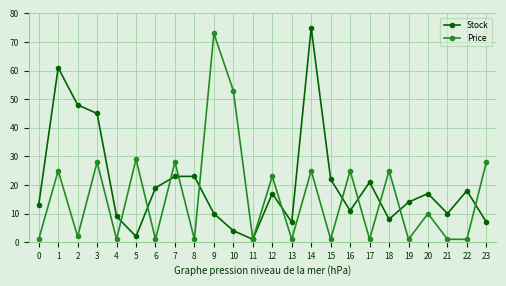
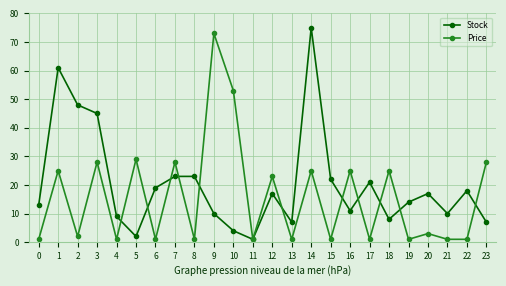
Price, 20: 10 -> 3
